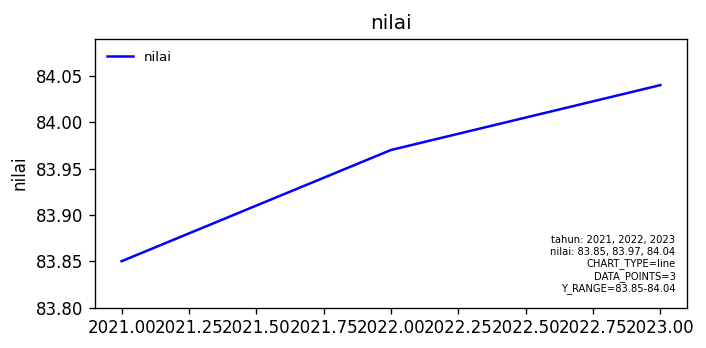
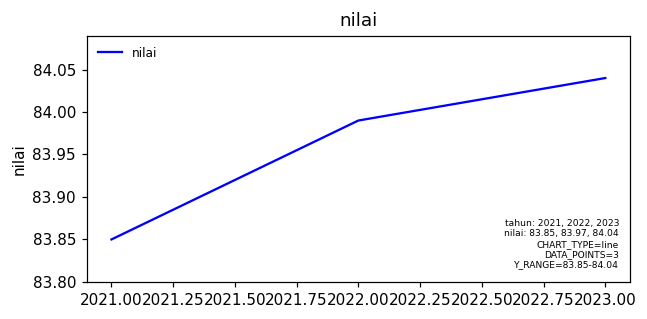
2022.00: 83.97 -> 83.99
